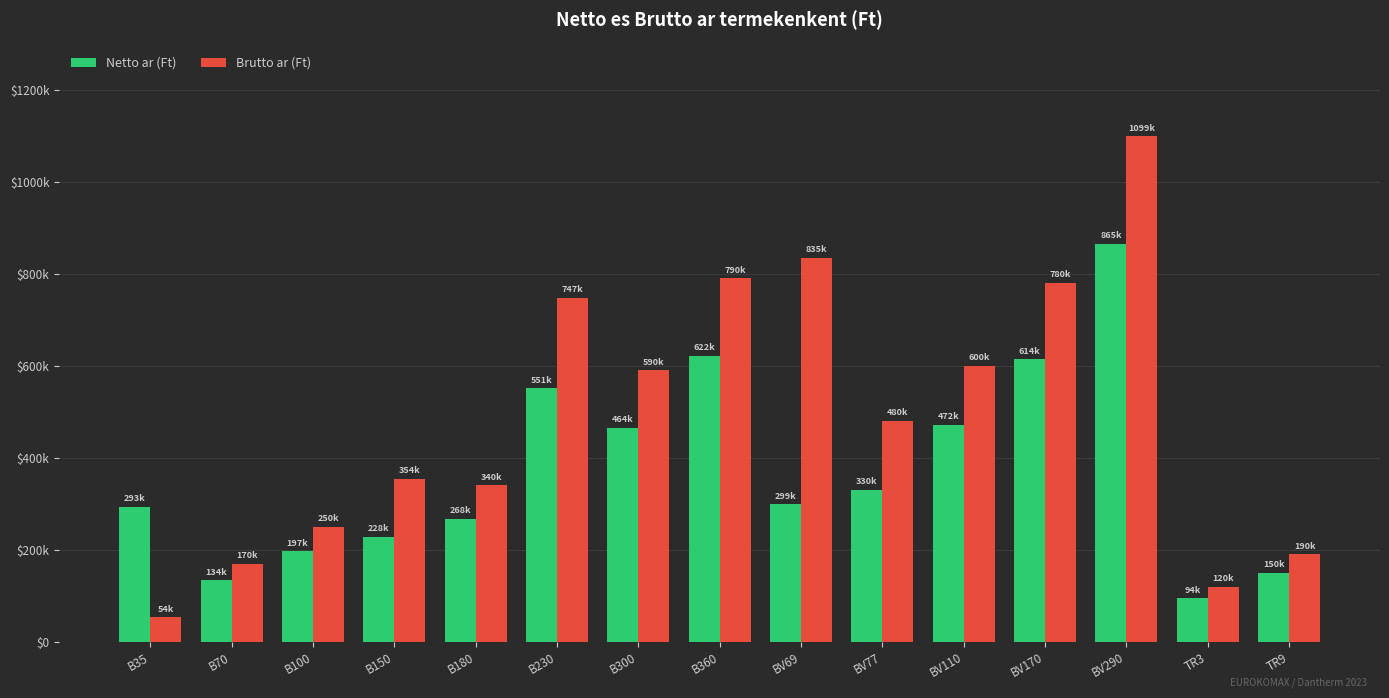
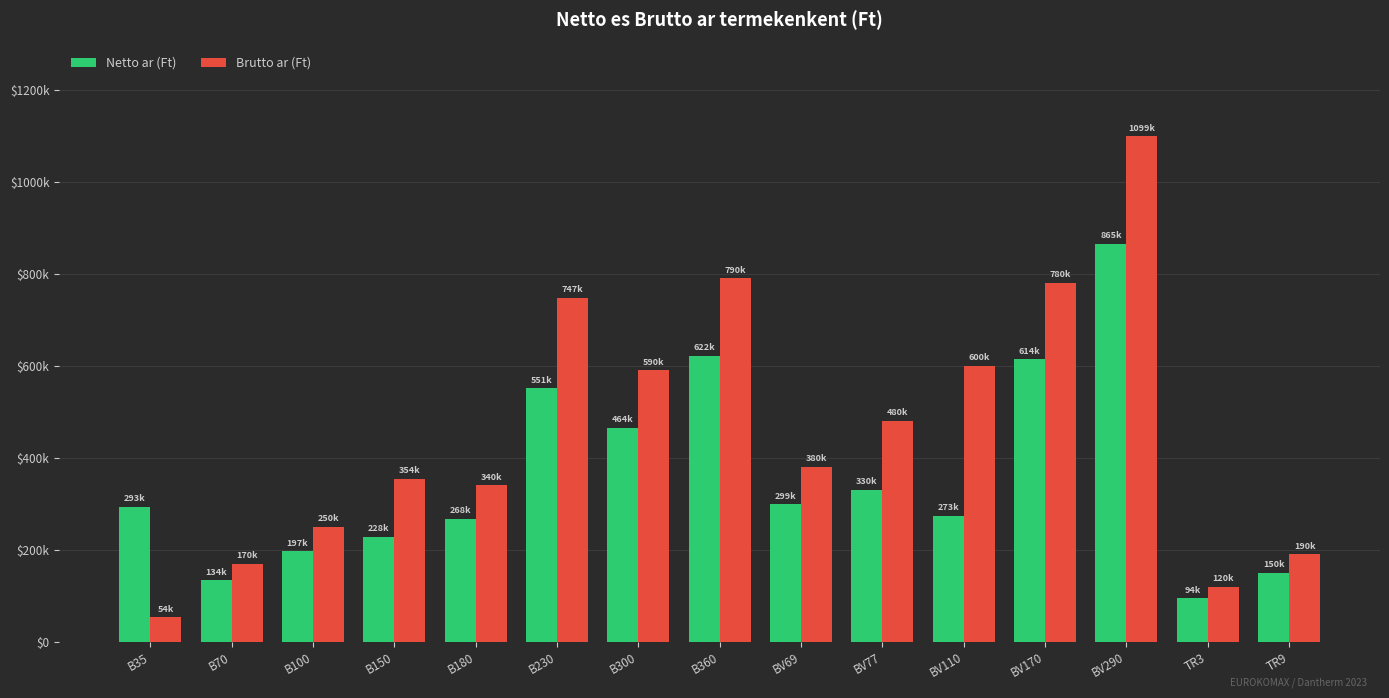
Brutto ar (Ft), BV69: 835k -> 380k
Netto ar (Ft), BV110: 472k -> 273k
